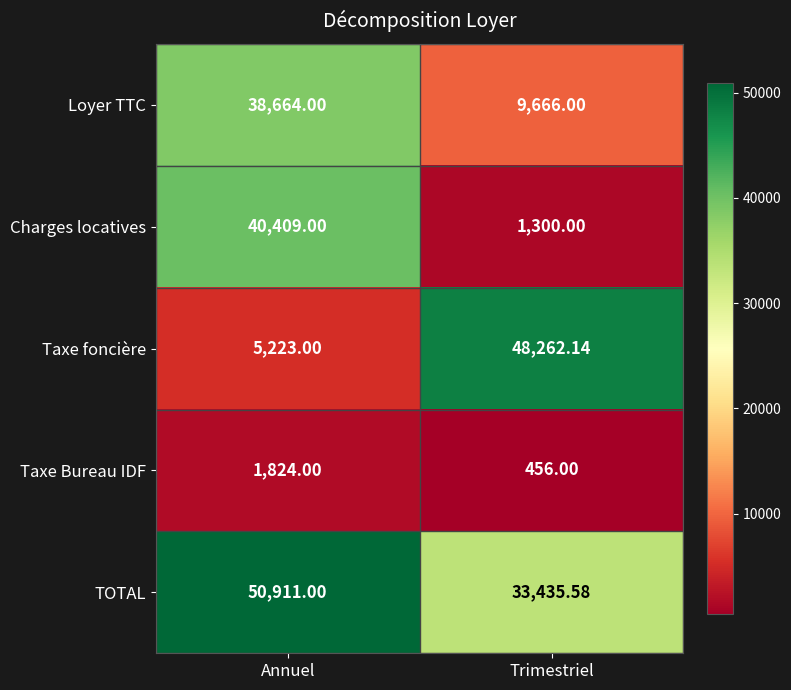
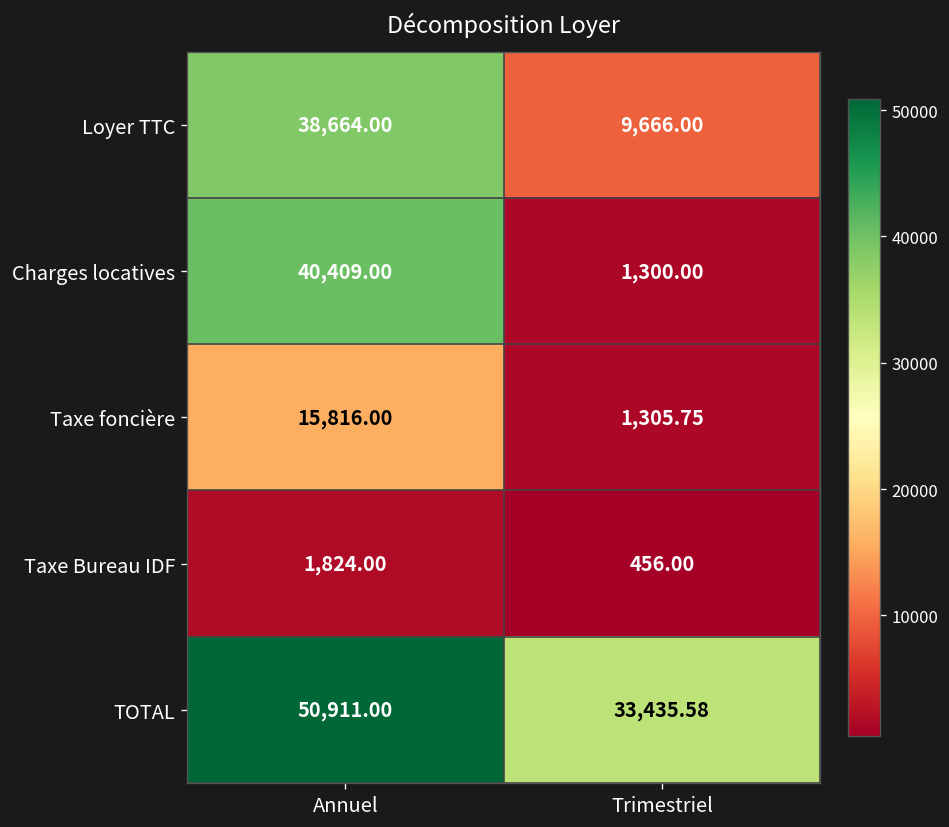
Taxe foncière, Annuel: 5,223.00 -> 15,816.00
Taxe foncière, Trimestriel: 48,262.14 -> 1,305.75
